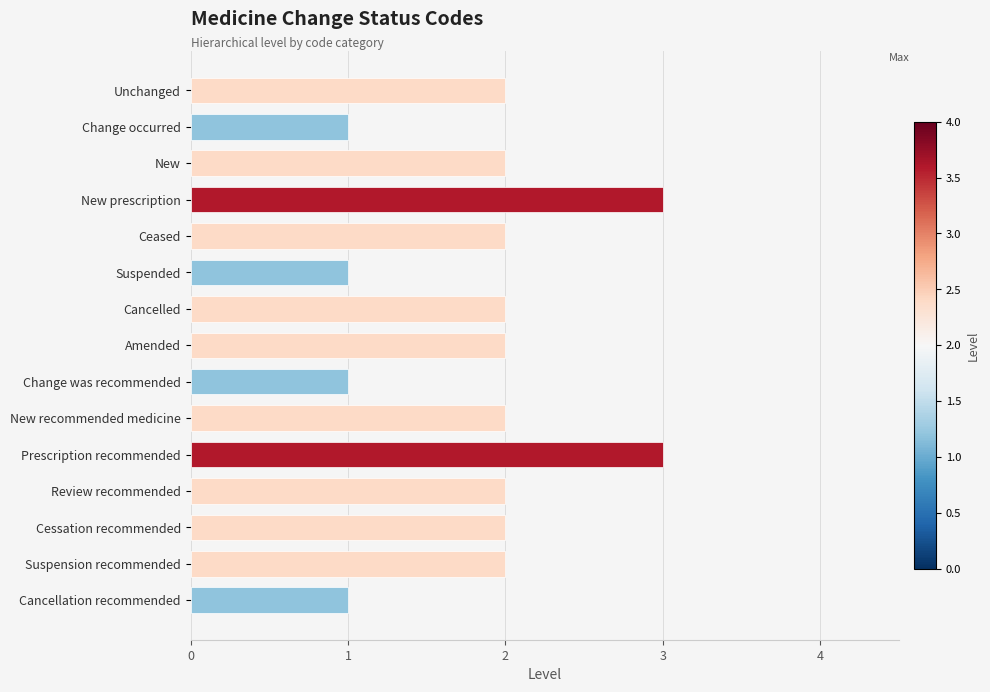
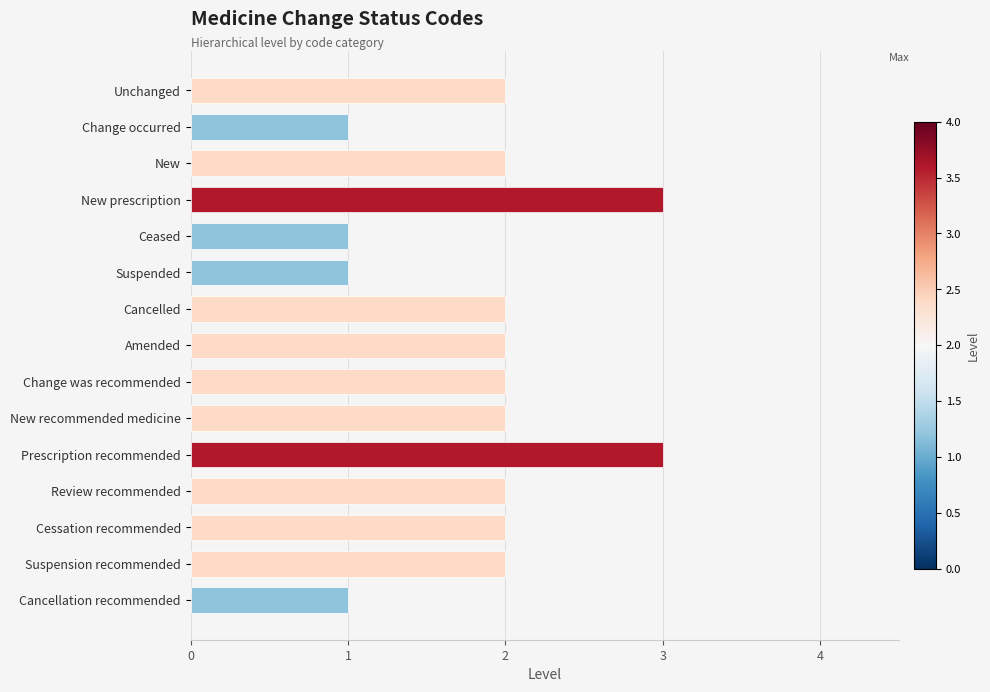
Ceased: 2 -> 1
Change was recommended: 1 -> 2
